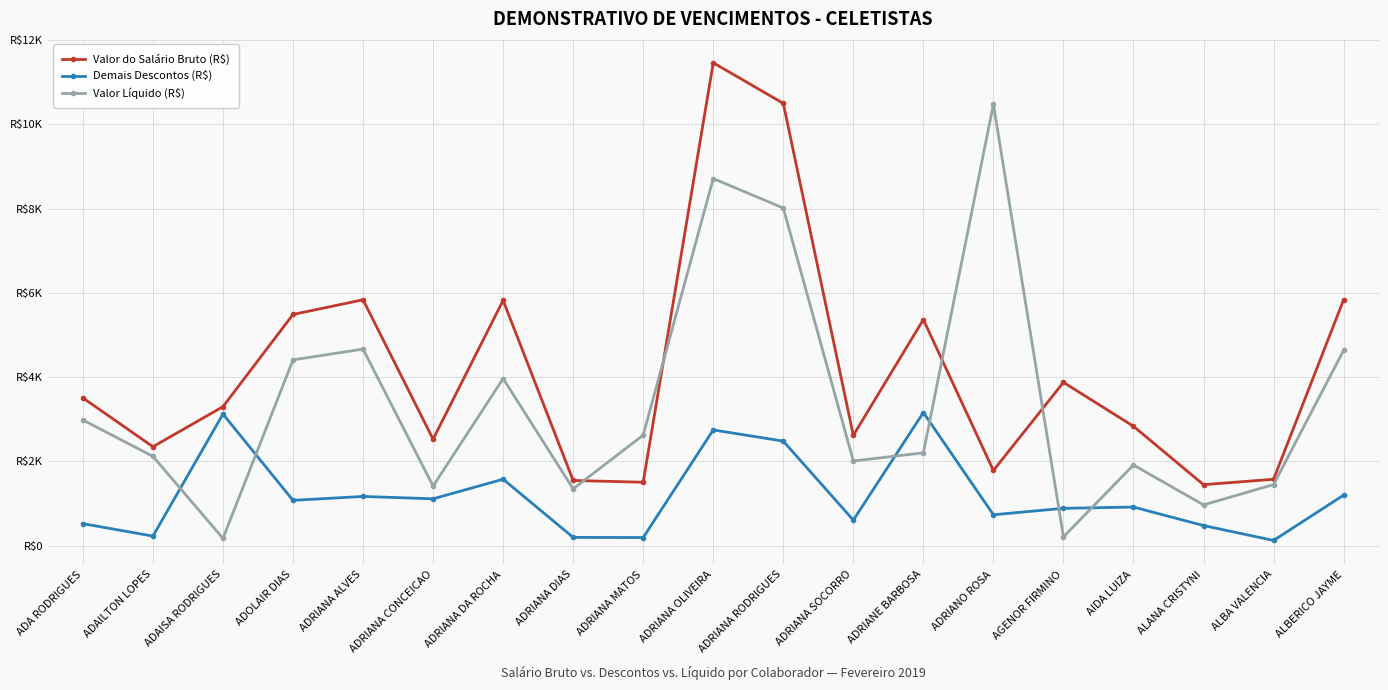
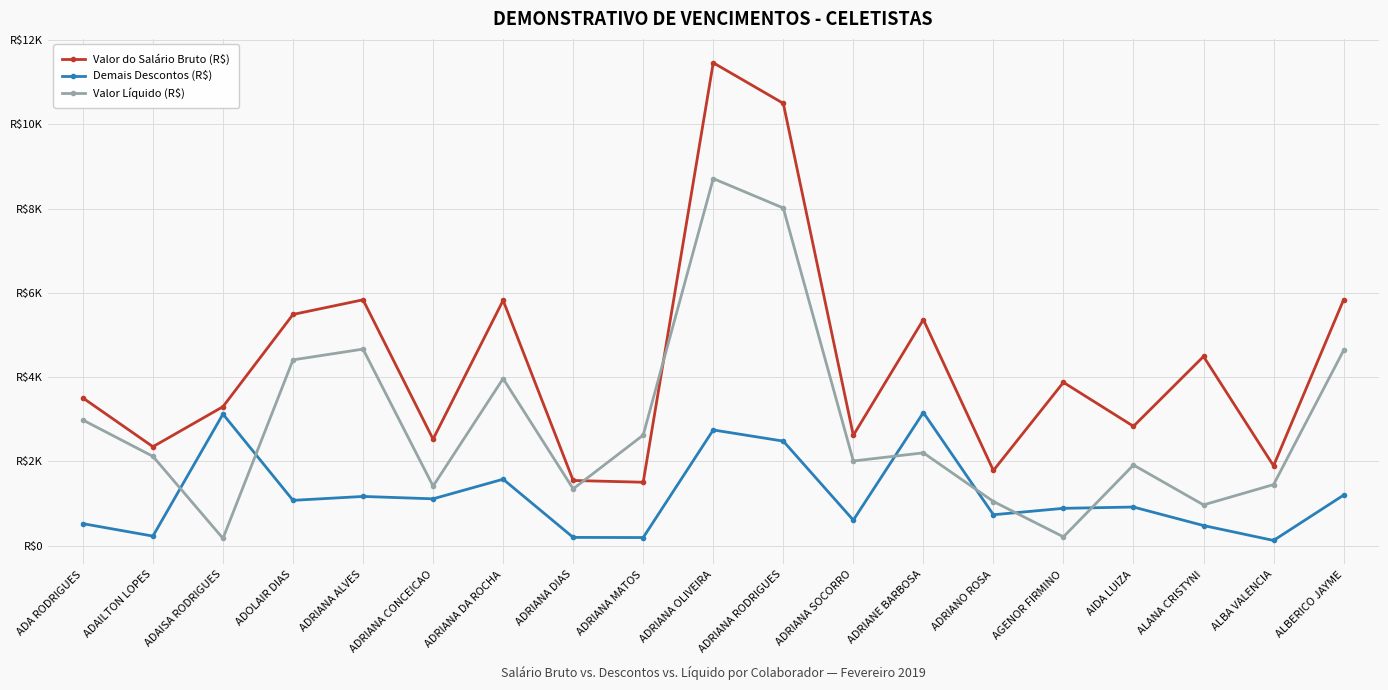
Valor Líquido (R$), ADRIANO ROSA: R$10500 -> R$1000
Valor do Salário Bruto (R$), ALANA CRISTYNI: R$1400 -> R$4500
Valor do Salário Bruto (R$), ALBA VALENCIA: R$1600 -> R$1900
